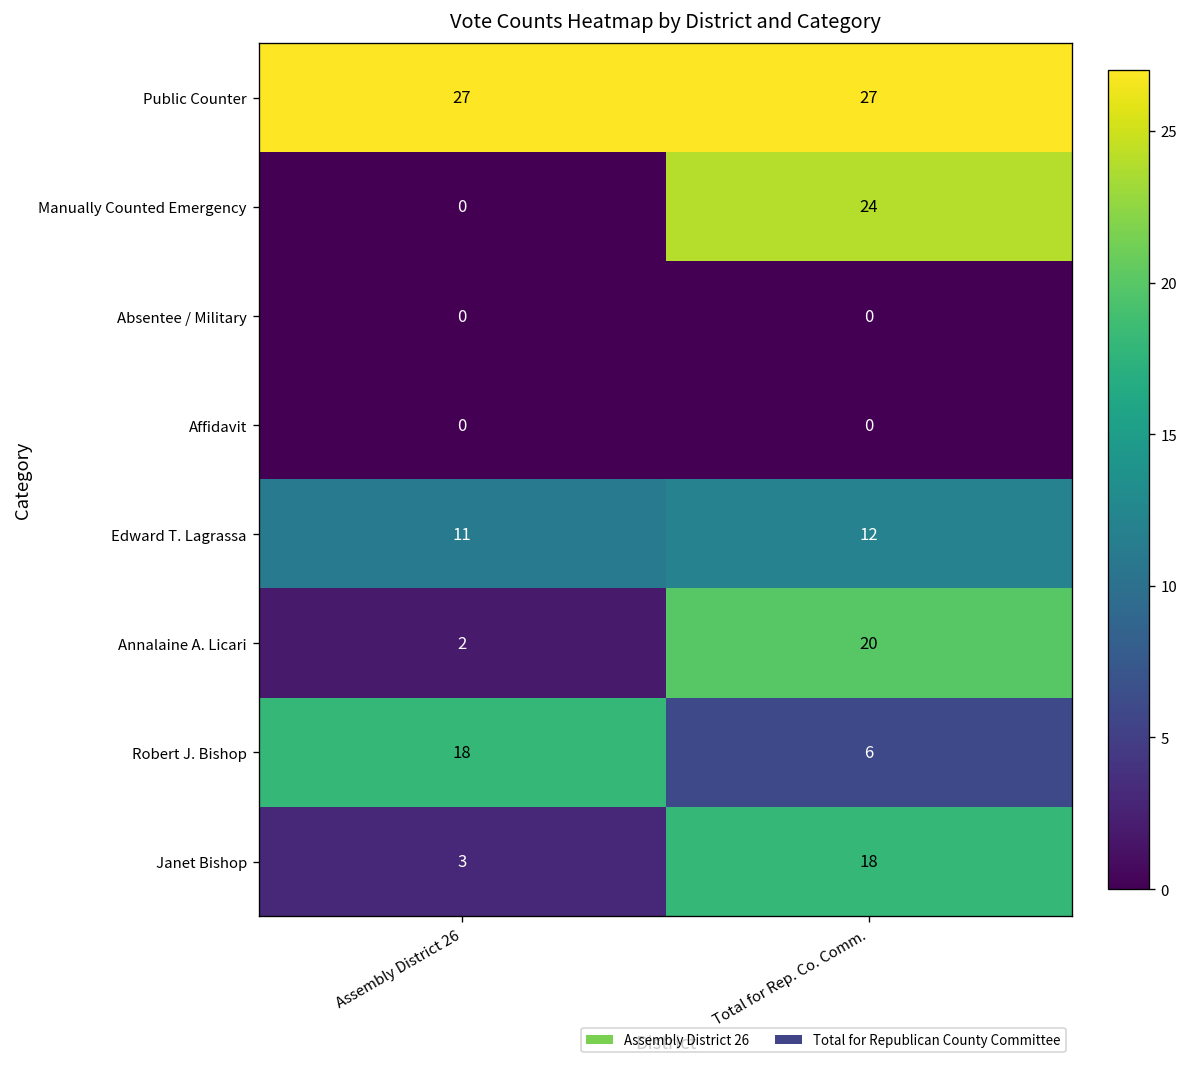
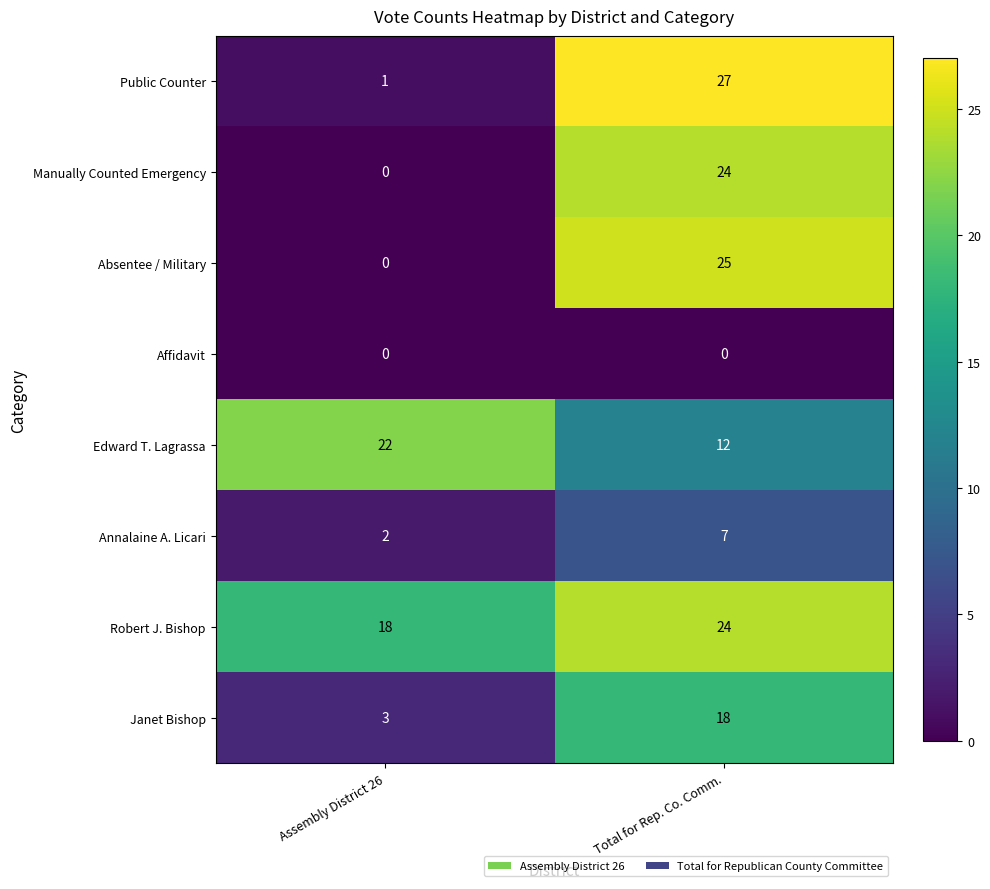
Public Counter, Assembly District 26: 27 -> 1
Absentee / Military, Total for Rep. Co. Comm.: 0 -> 25
Edward T. Lagrassa, Assembly District 26: 11 -> 22
Annalaine A. Licari, Total for Rep. Co. Comm.: 20 -> 7
Robert J. Bishop, Total for Rep. Co. Comm.: 6 -> 24
